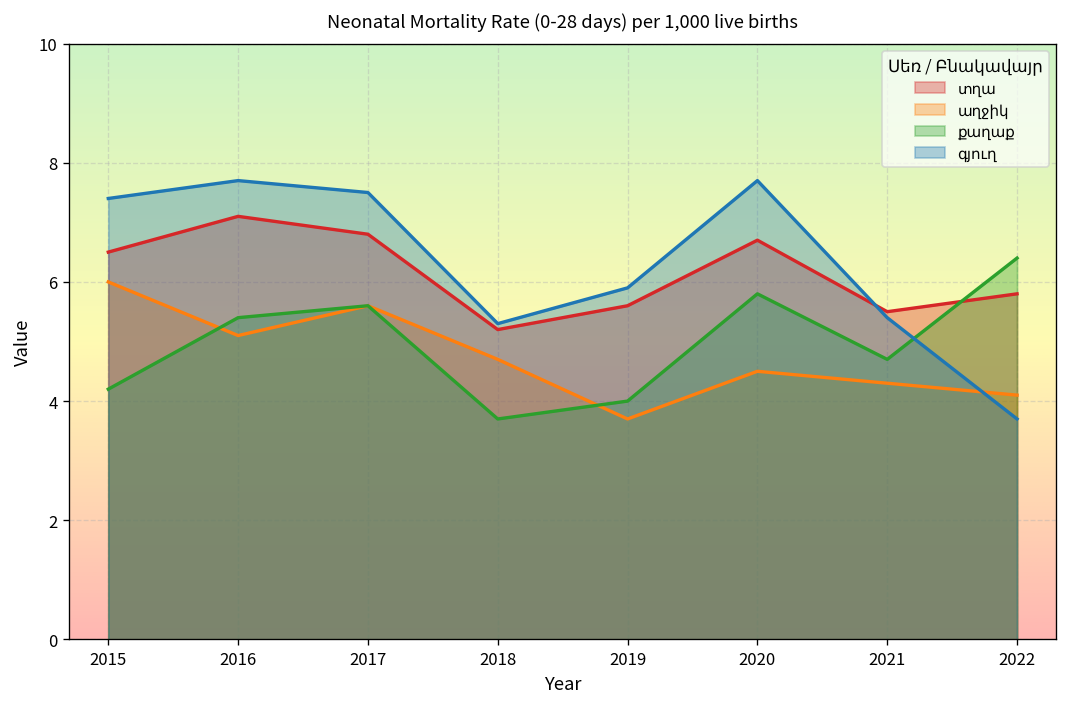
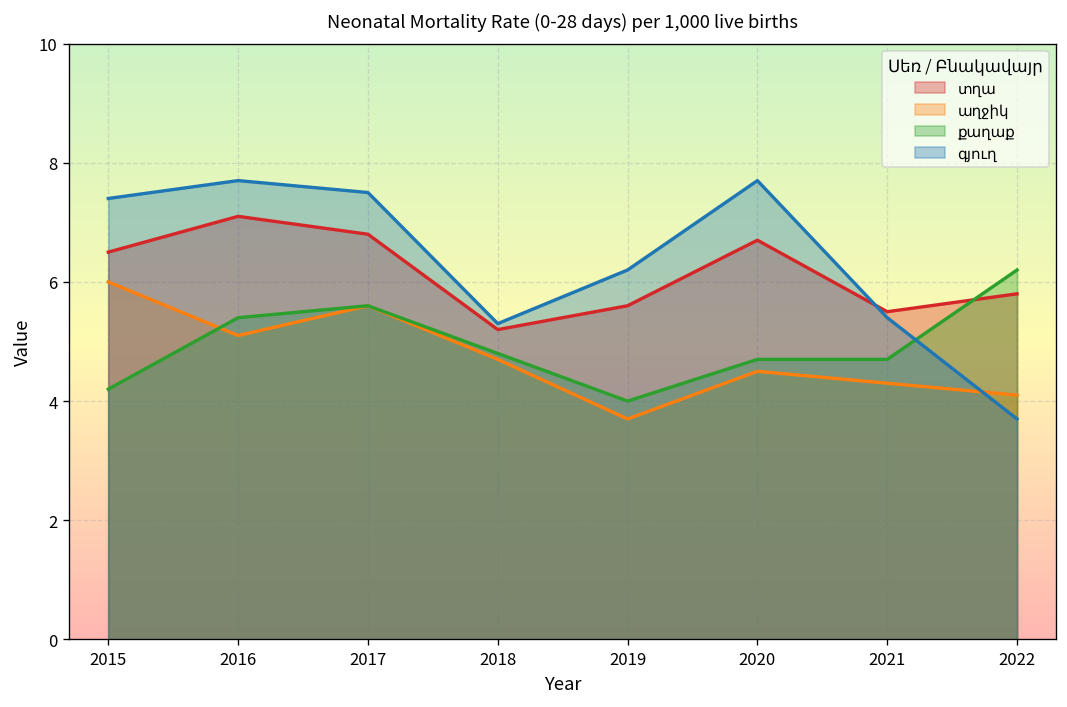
քաղաք, 2018: 3.7 -> 4.8
գյուղ, 2019: 5.9 -> 6.2
քաղաք, 2020: 5.8 -> 4.7
քաղաք, 2022: 6.4 -> 6.2
